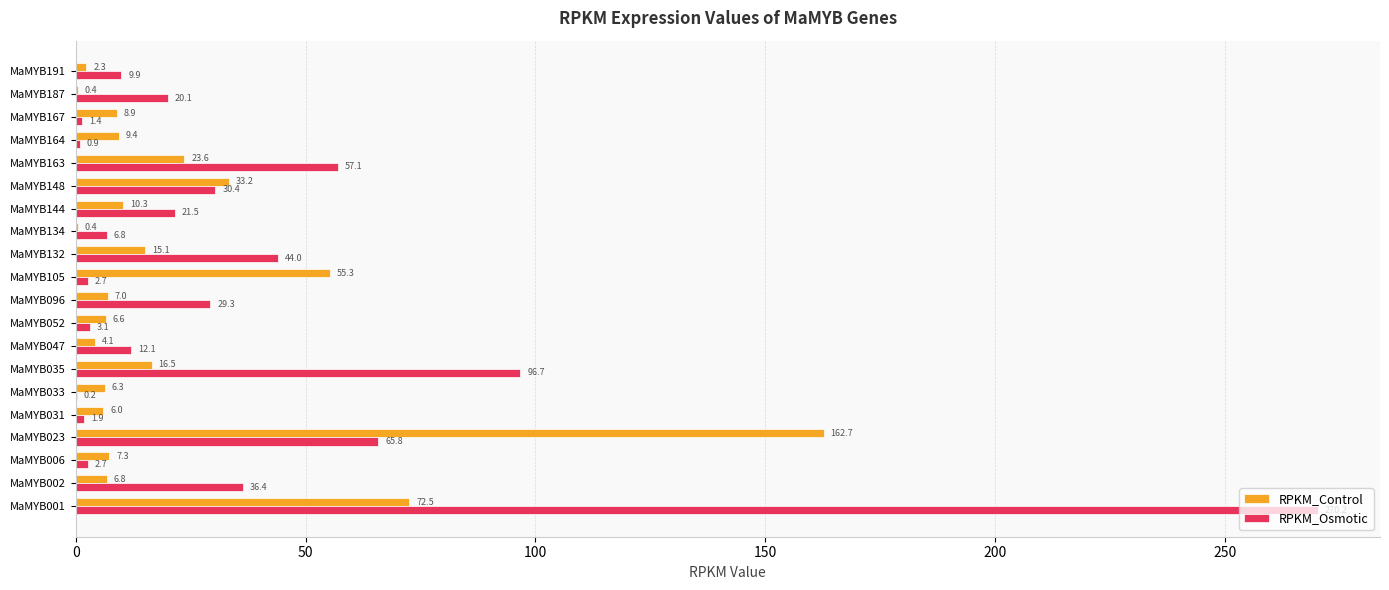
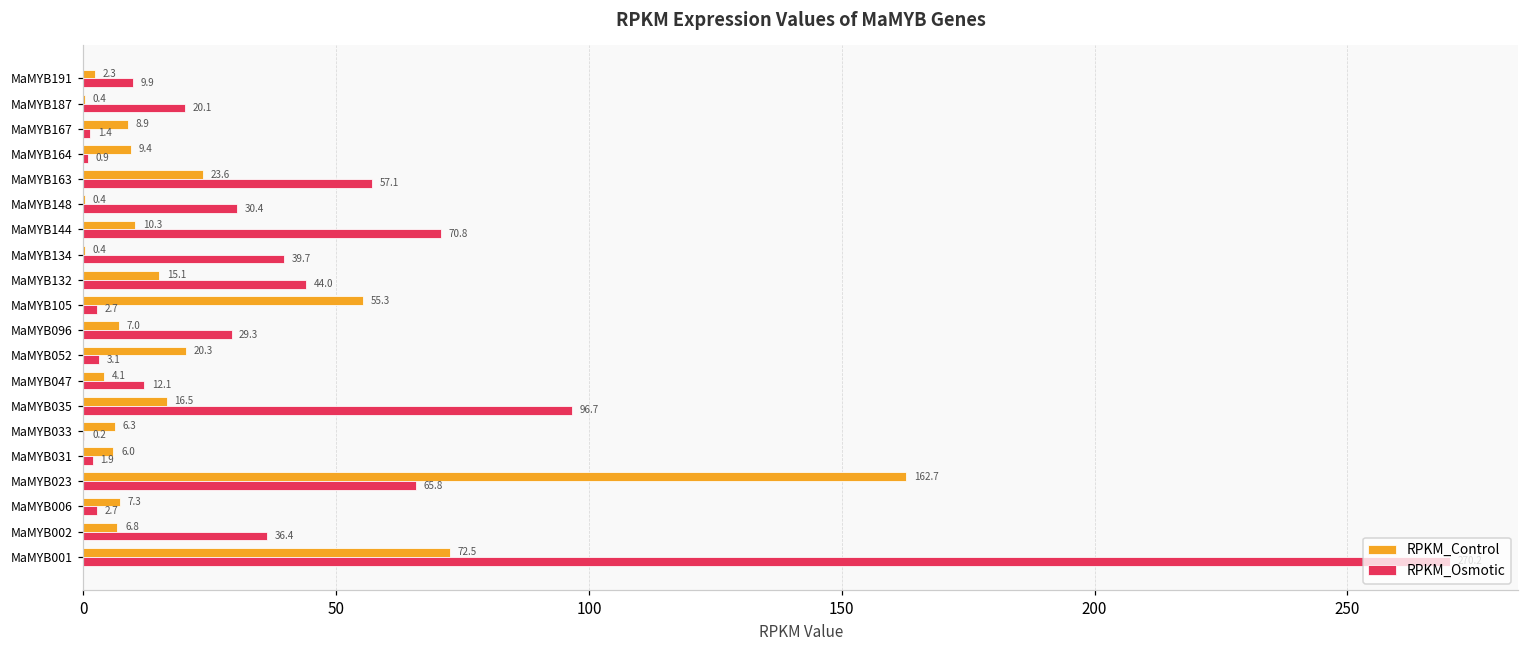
RPKM_Control, MaMYB148: 33.2 -> 0.4
RPKM_Osmotic, MaMYB144: 21.5 -> 70.8
RPKM_Osmotic, MaMYB134: 6.8 -> 39.7
RPKM_Control, MaMYB052: 6.6 -> 20.3
